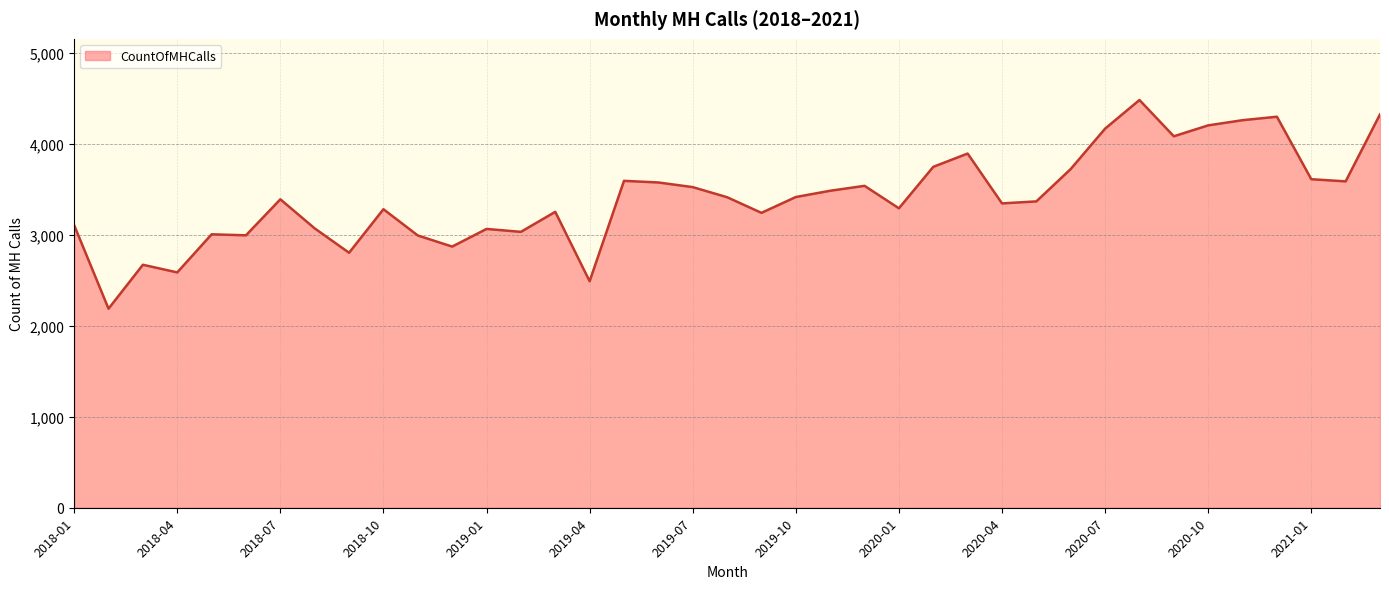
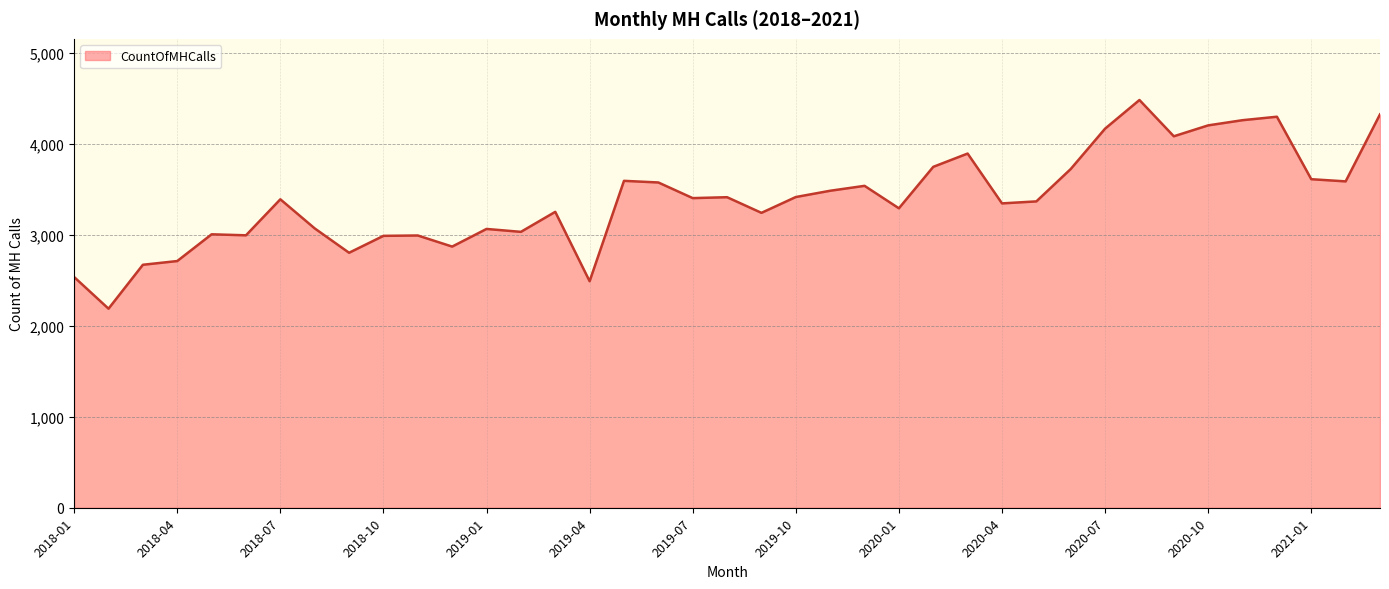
2018-01: 3,100 -> 2,500
2018-04: 2,600 -> 2,700
2018-10: 3,300 -> 3,000
2019-07: 3,500 -> 3,400
